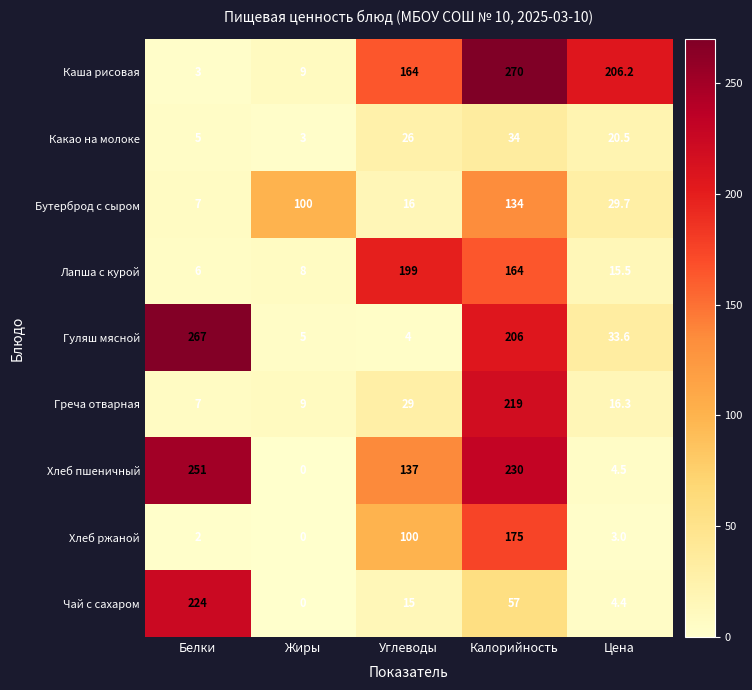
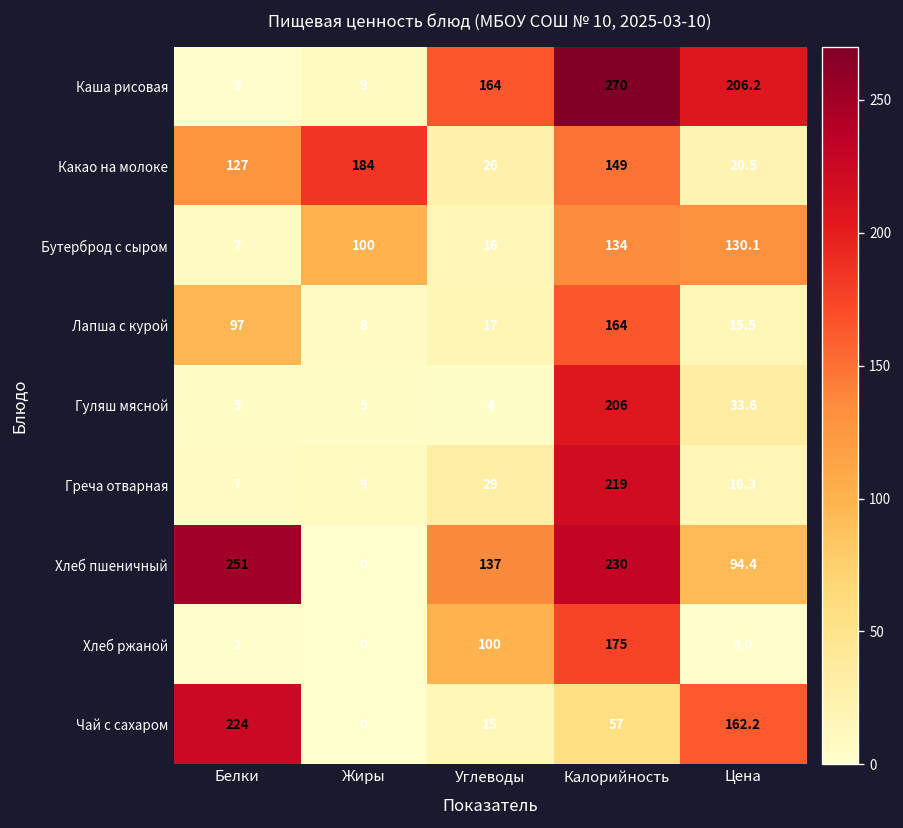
Какао на молоке, Белки: 5 -> 127
Какао на молоке, Жиры: 3 -> 184
Какао на молоке, Калорийность: 34 -> 149
Бутерброд с сыром, Цена: 29.7 -> 130.1
Лапша с курой, Белки: 6 -> 97
Лапша с курой, Углеводы: 199 -> 17
Гуляш мясной, Белки: 267 -> 5
Хлеб пшеничный, Цена: 4.5 -> 94.4
Чай с сахаром, Цена: 4.4 -> 162.2
